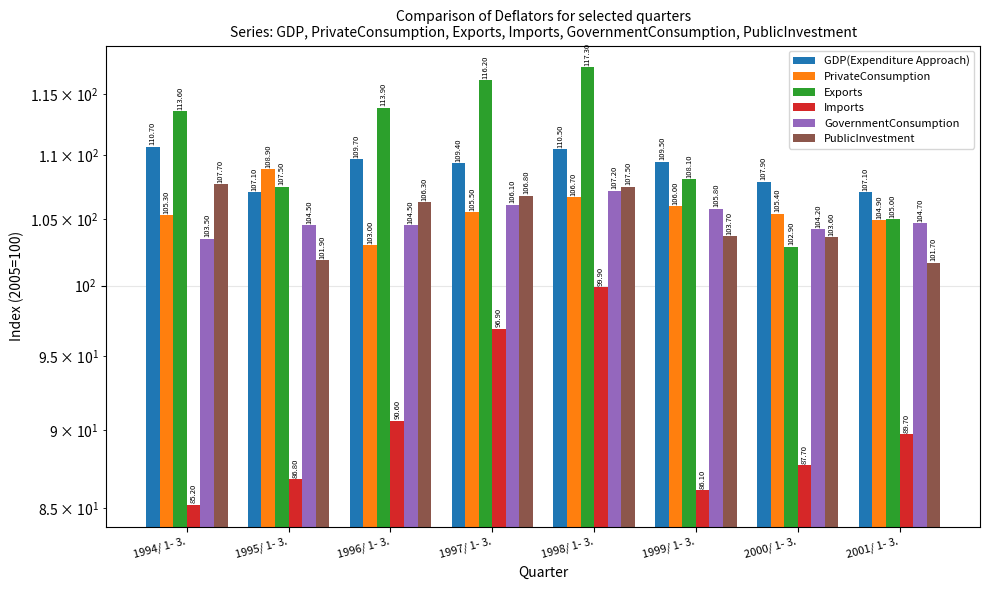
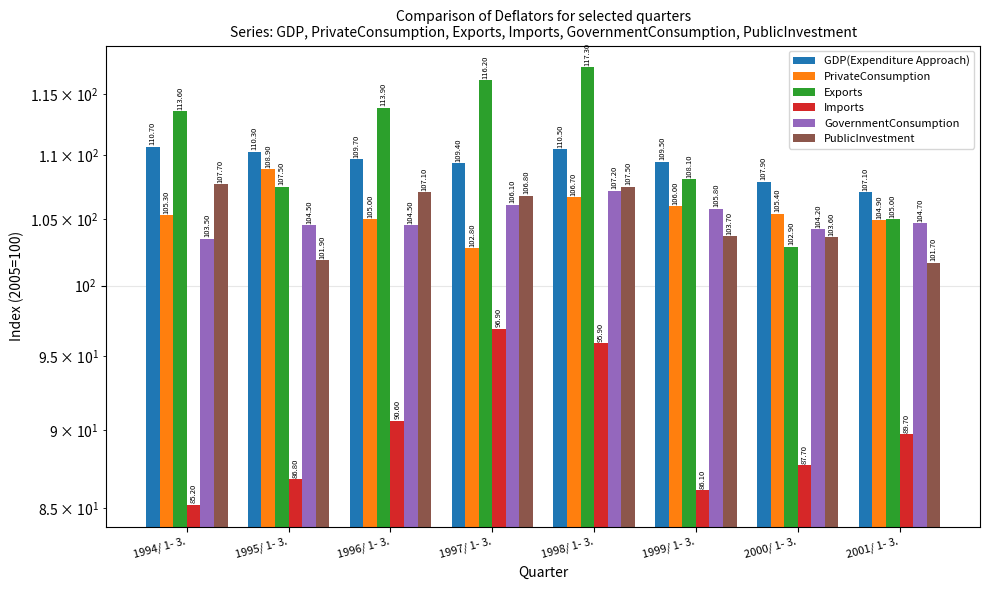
GDP(Expenditure Approach), 1995/ 1- 3.: 107.10 -> 110.30
PrivateConsumption, 1996/ 1- 3.: 103.00 -> 105.00
PublicInvestment, 1996/ 1- 3.: 106.30 -> 107.10
PrivateConsumption, 1997/ 1- 3.: 105.50 -> 102.80
Imports, 1998/ 1- 3.: 99.90 -> 95.90
